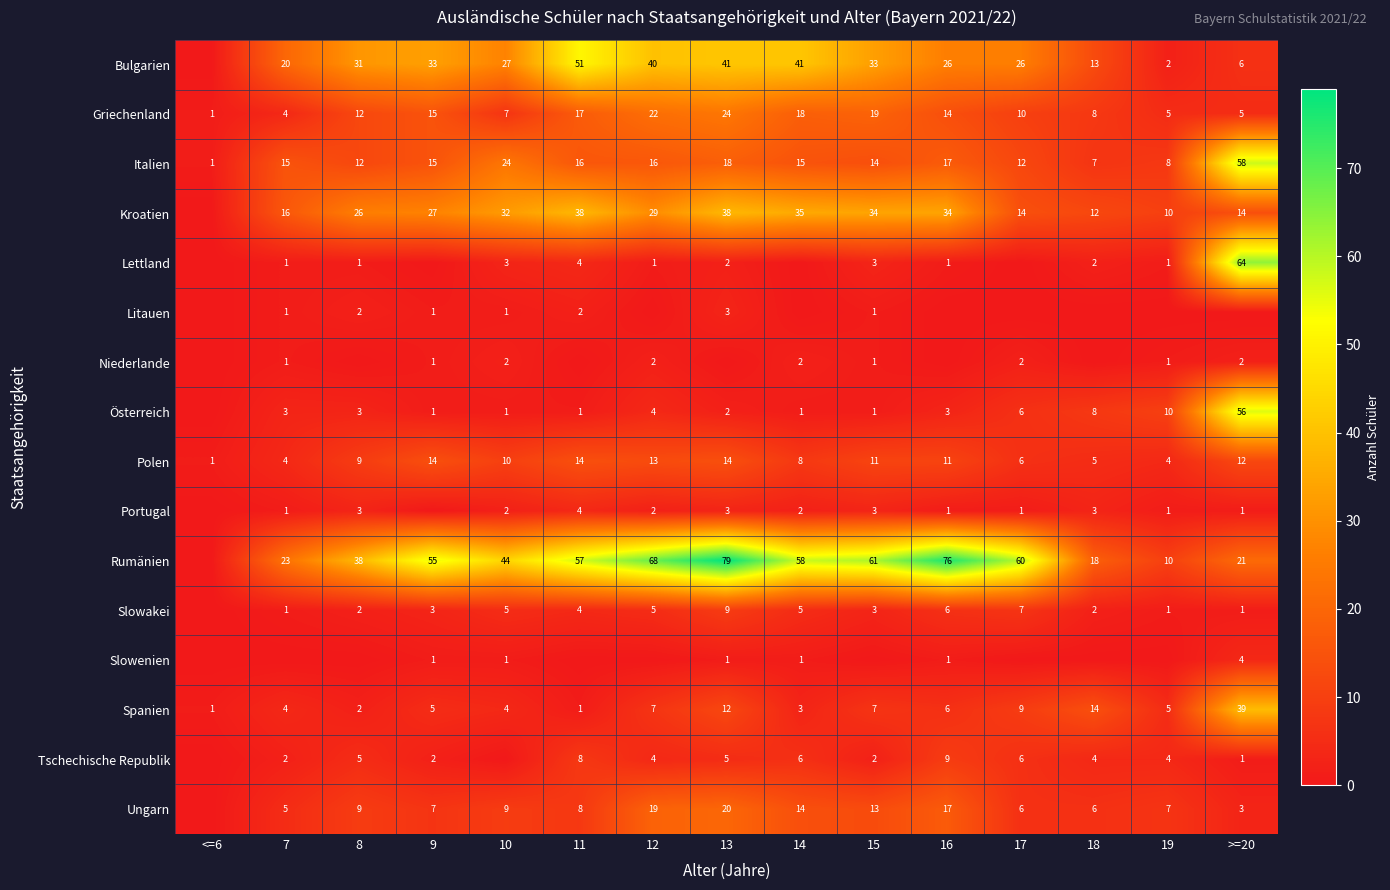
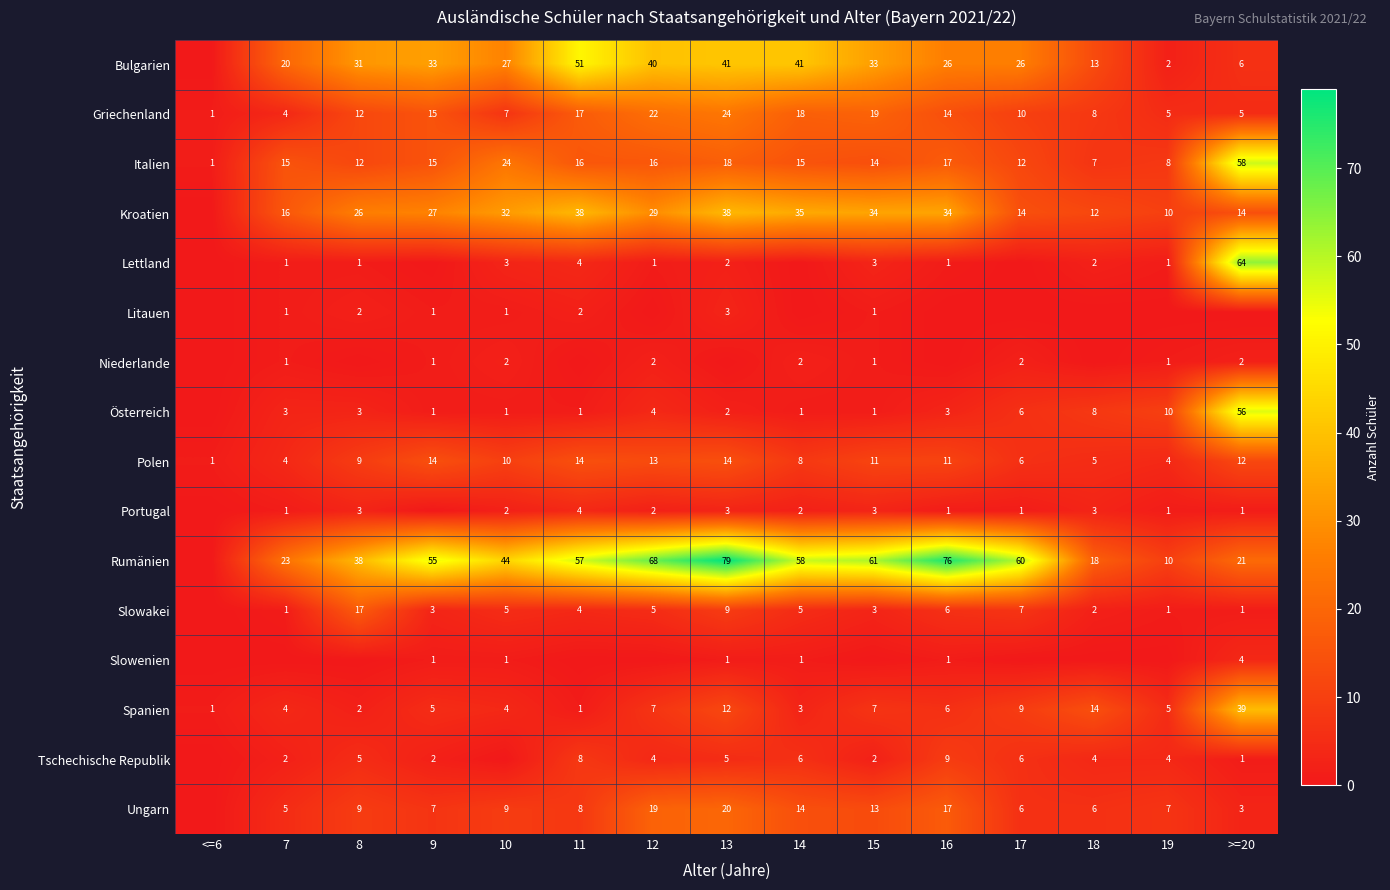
Slowakei, 8: 2 -> 17
